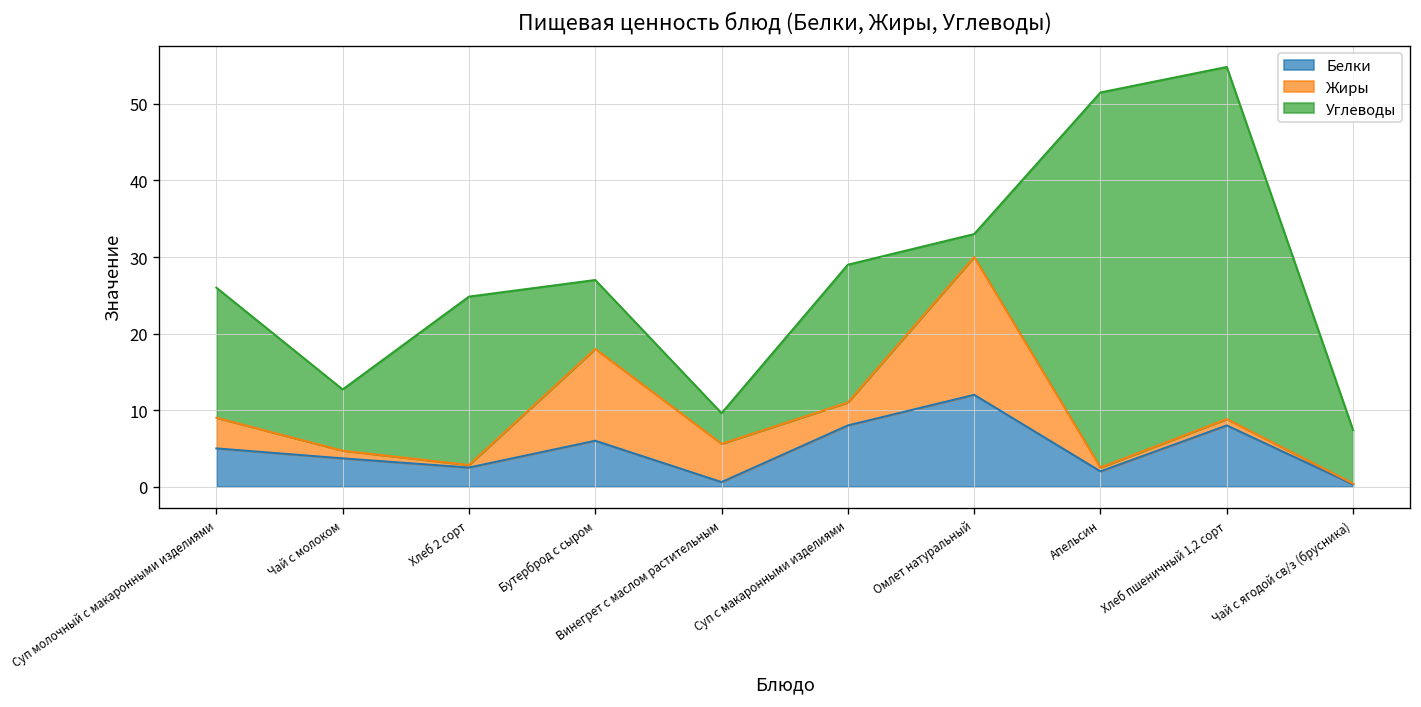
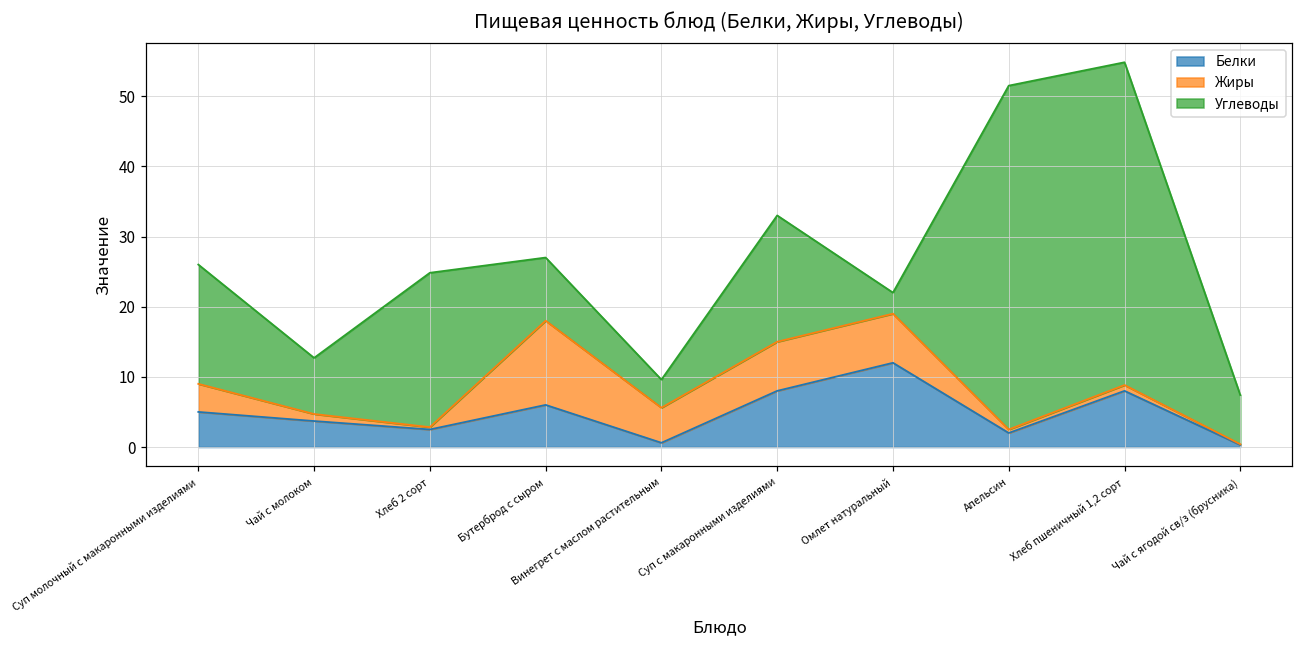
Жиры, Суп с макаронными изделиями: 3 -> 7
Жиры, Омлет натуральный: 18 -> 7
